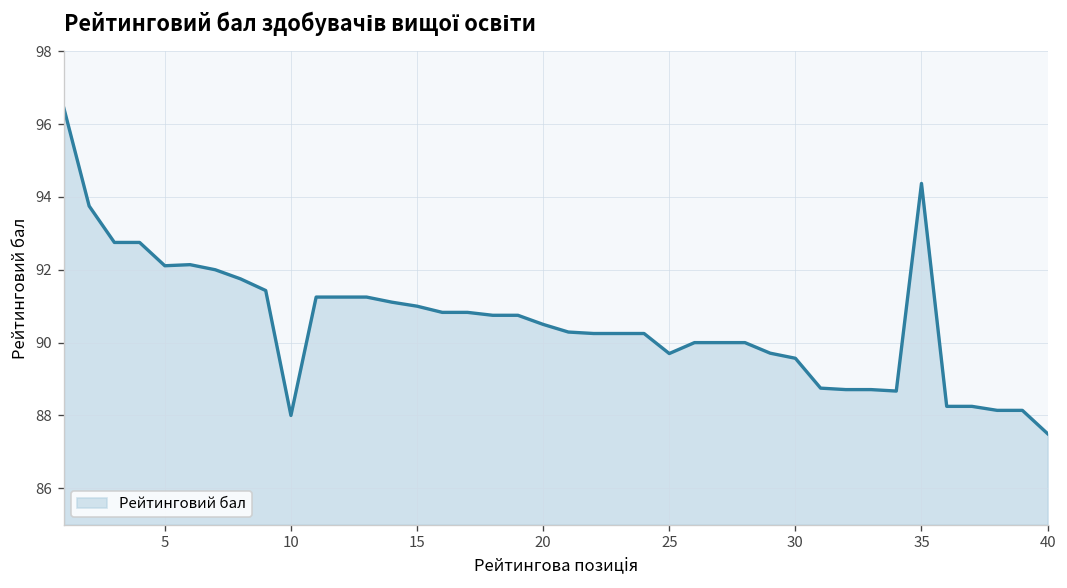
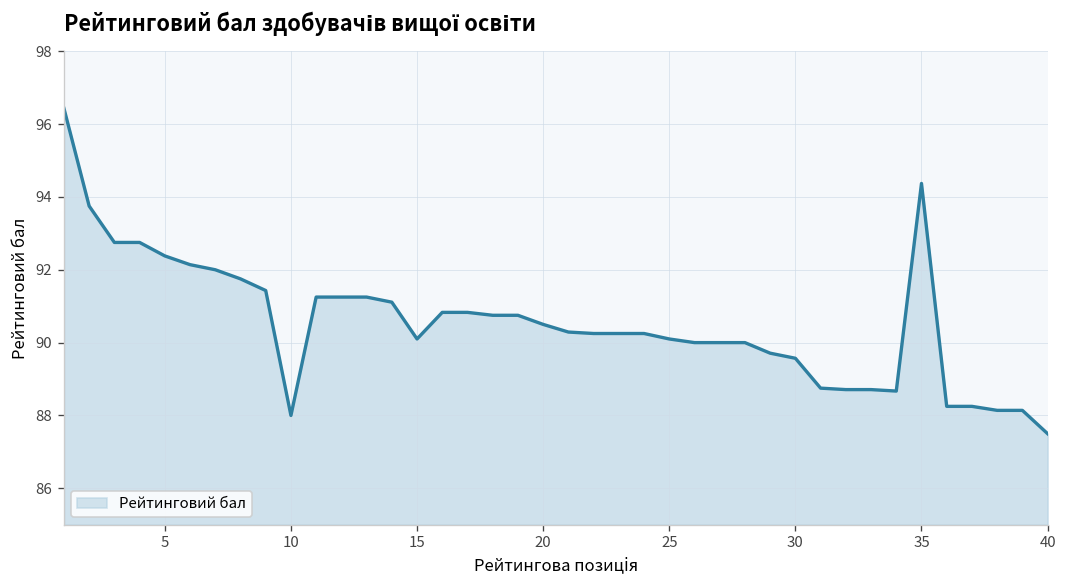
5: 92.1 -> 92.4
15: 91.0 -> 90.1
25: 89.7 -> 90.1
